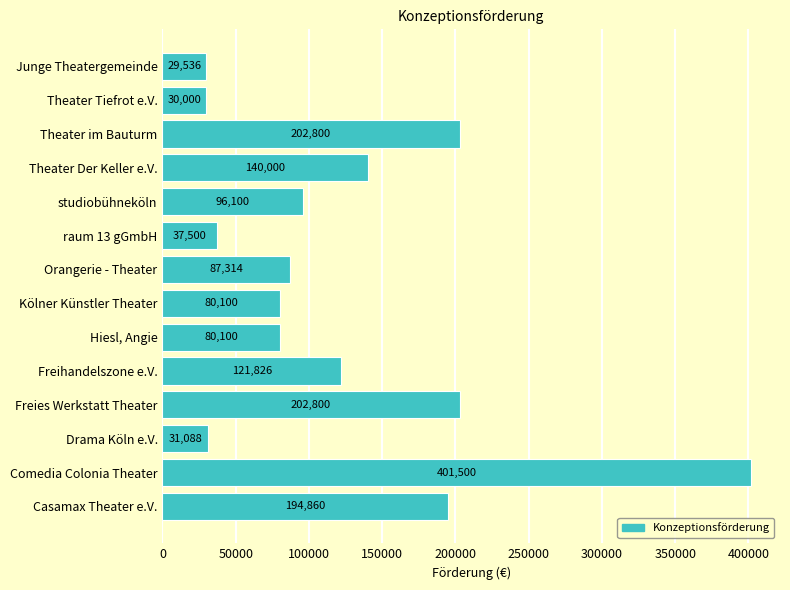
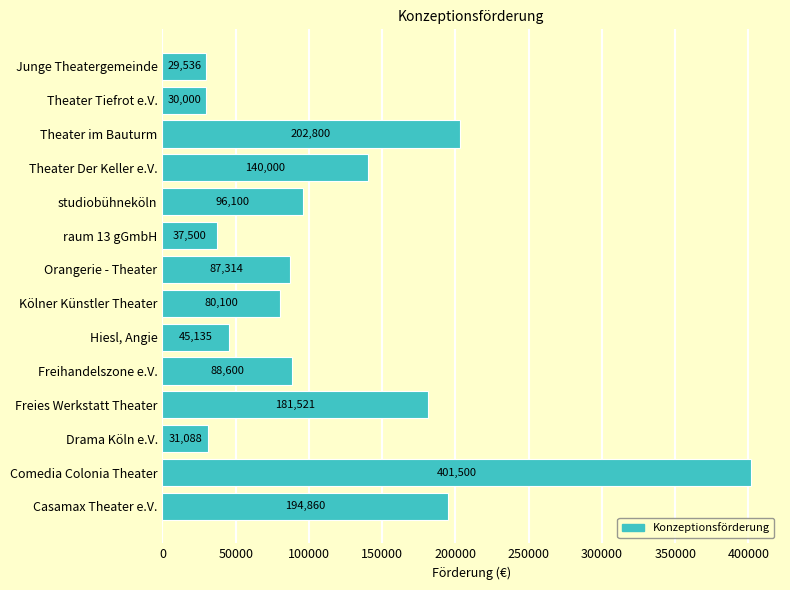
Hiesl, Angie: 80,100 -> 45,135
Freihandelszone e.V.: 121,826 -> 88,600
Freies Werkstatt Theater: 202,800 -> 181,521
